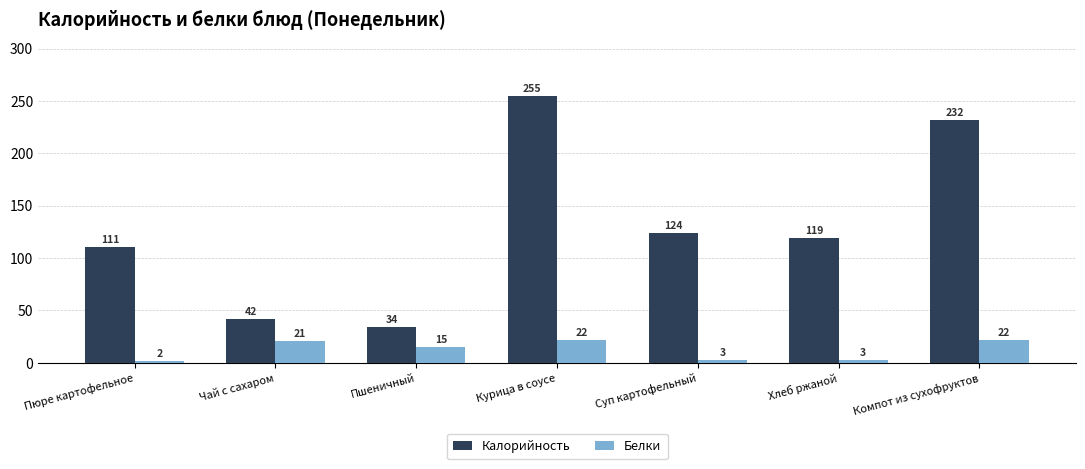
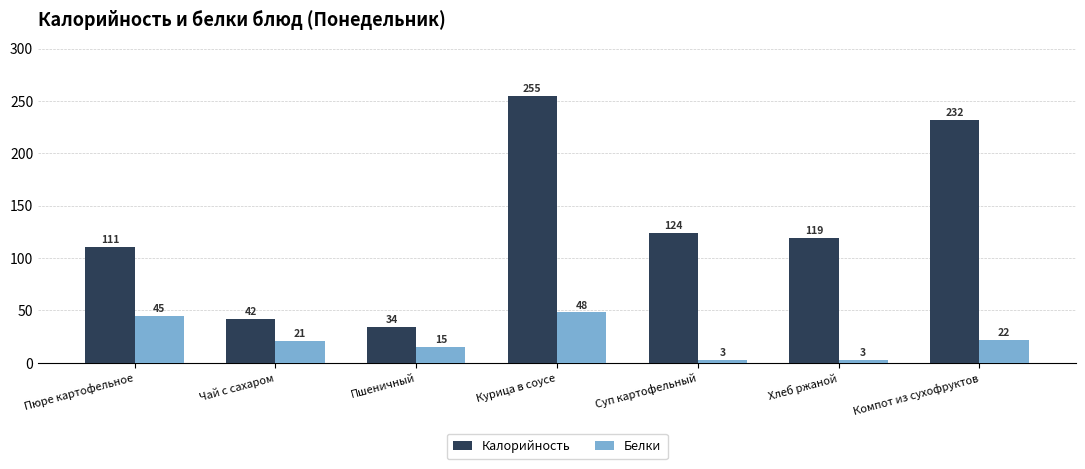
Белки, Пюре картофельное: 2 -> 45
Белки, Курица в соусе: 22 -> 48
